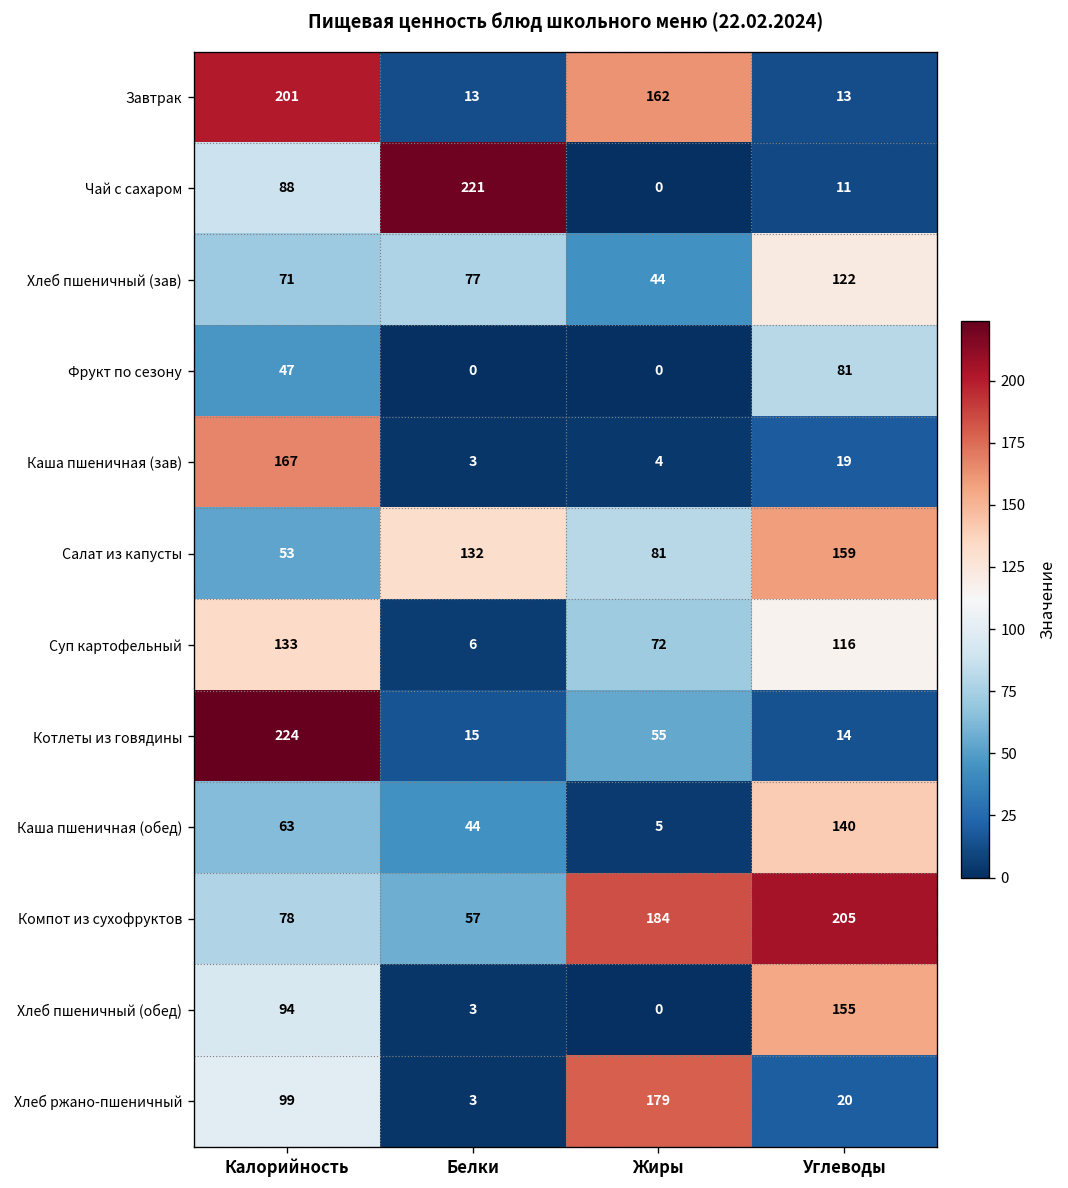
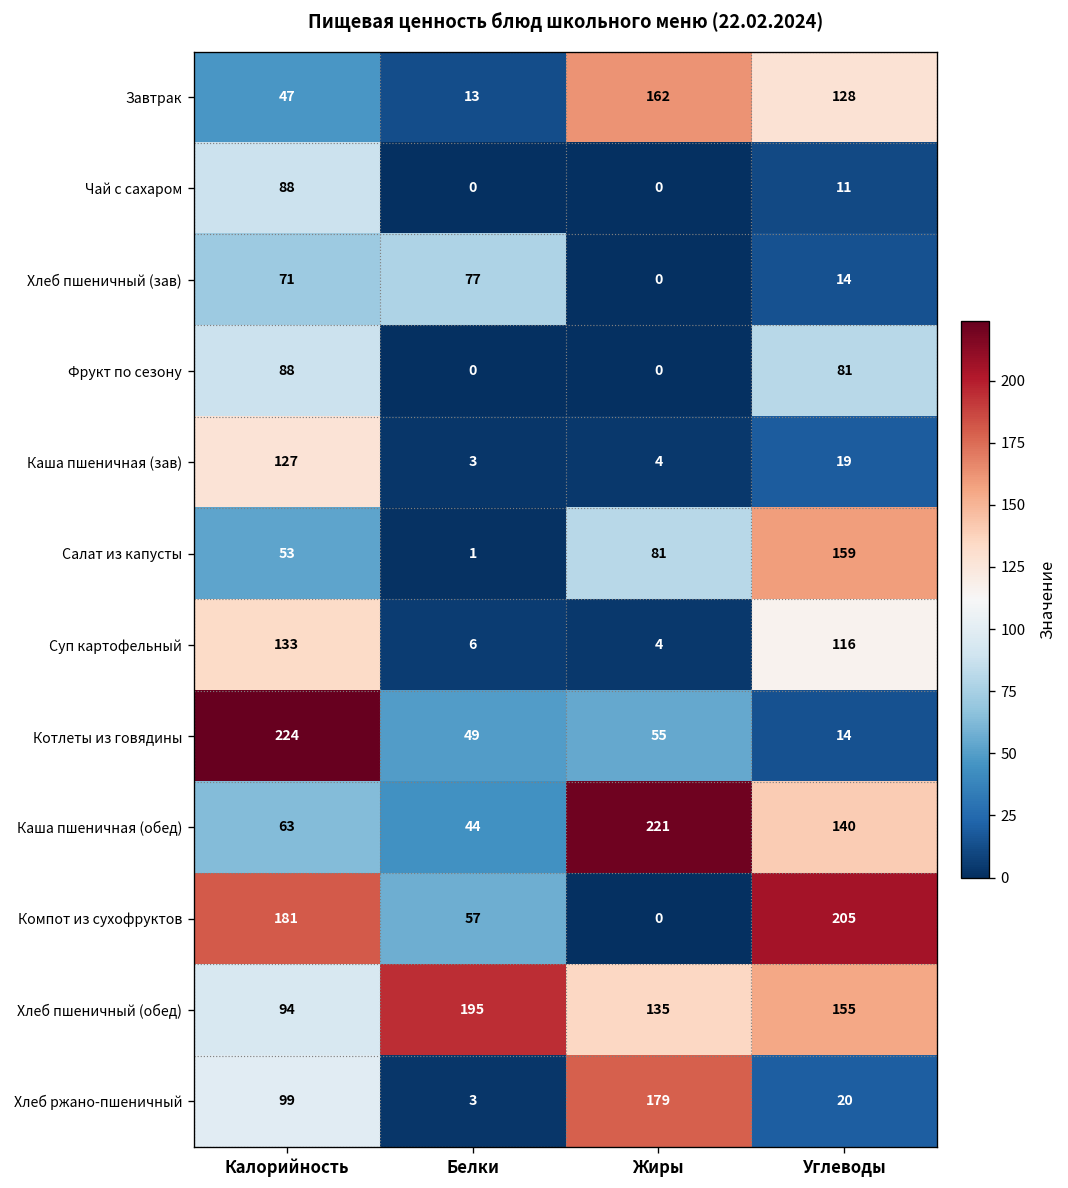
Завтрак, Калорийность: 201 -> 47
Завтрак, Углеводы: 13 -> 128
Чай с сахаром, Белки: 221 -> 0
Хлеб пшеничный (зав), Жиры: 44 -> 0
Хлеб пшеничный (зав), Углеводы: 122 -> 14
Фрукт по сезону, Калорийность: 47 -> 88
Каша пшеничная (зав), Калорийность: 167 -> 127
Салат из капусты, Белки: 132 -> 1
Суп картофельный, Жиры: 72 -> 4
Котлеты из говядины, Белки: 15 -> 49
Каша пшеничная (обед), Жиры: 5 -> 221
Компот из сухофруктов, Калорийность: 78 -> 181
Компот из сухофруктов, Жиры: 184 -> 0
Хлеб пшеничный (обед), Белки: 3 -> 195
Хлеб пшеничный (обед), Жиры: 0 -> 135
